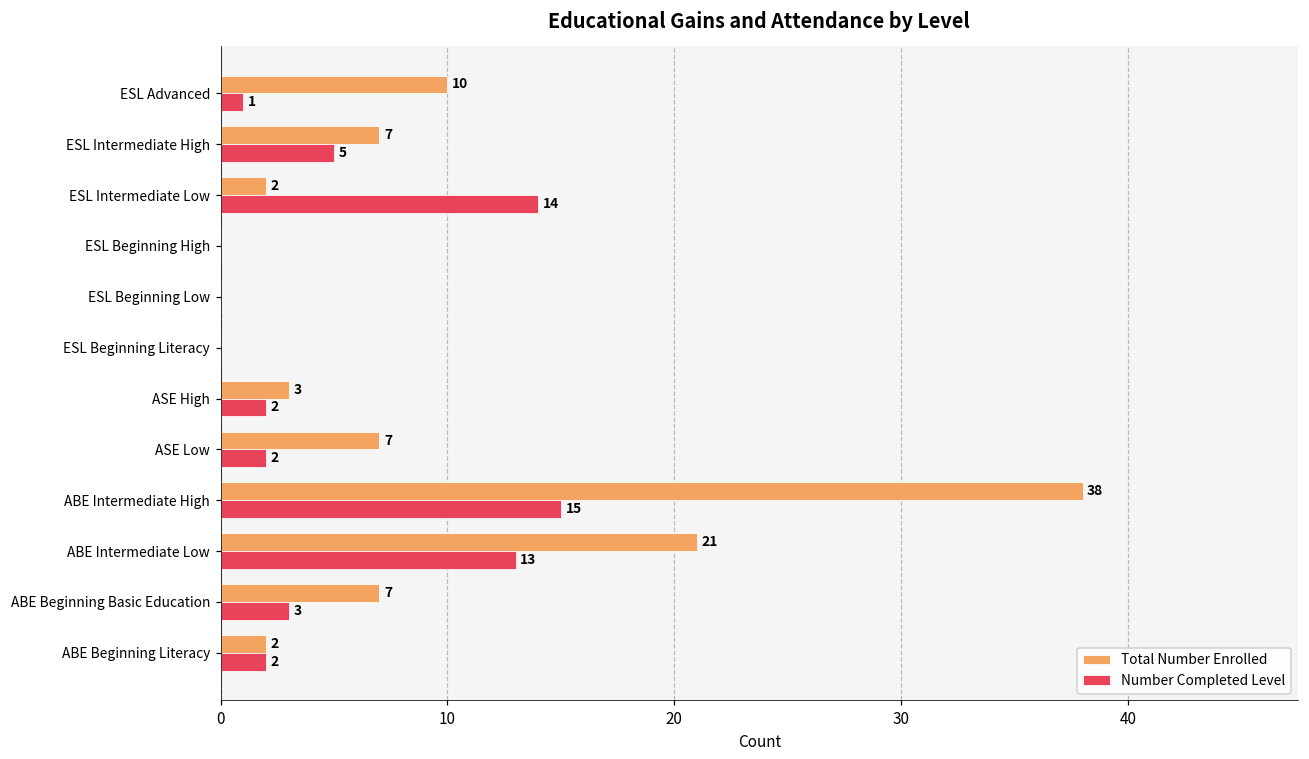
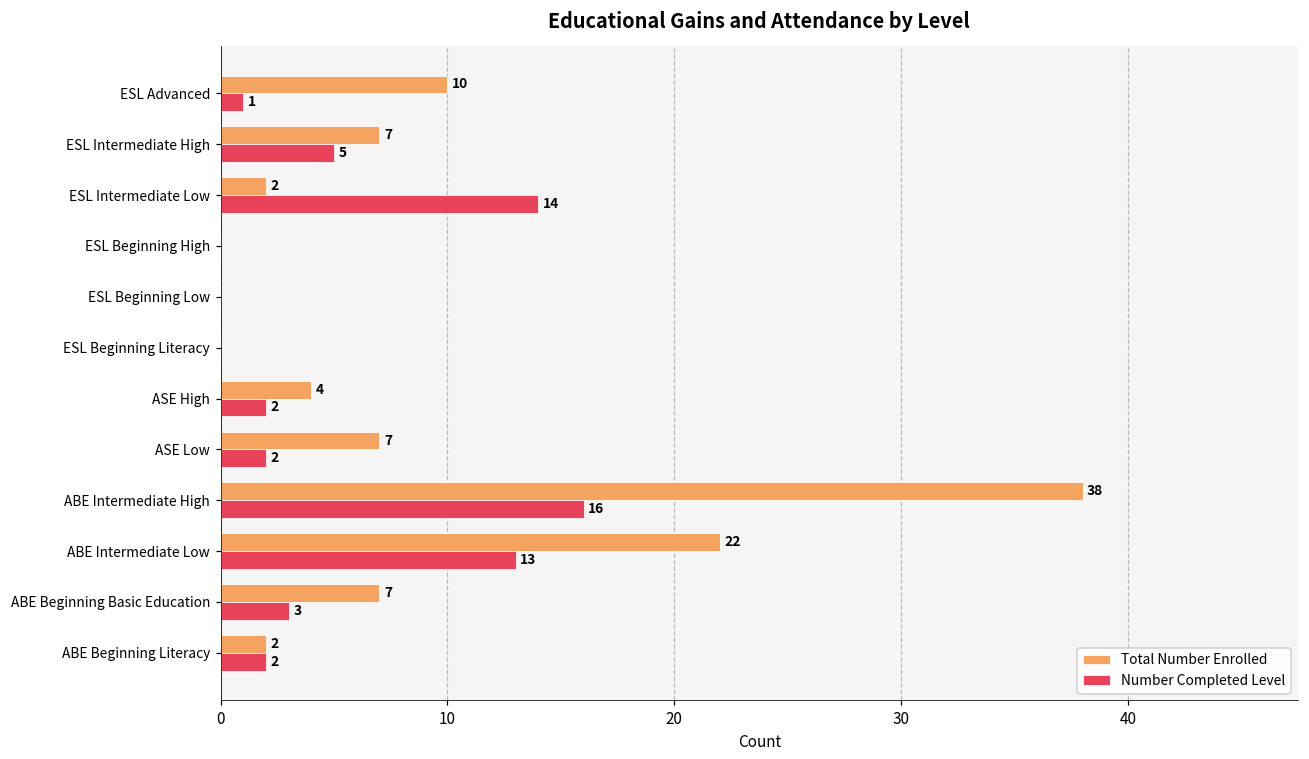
Total Number Enrolled, ASE High: 3 -> 4
Number Completed Level, ABE Intermediate High: 15 -> 16
Total Number Enrolled, ABE Intermediate Low: 21 -> 22
